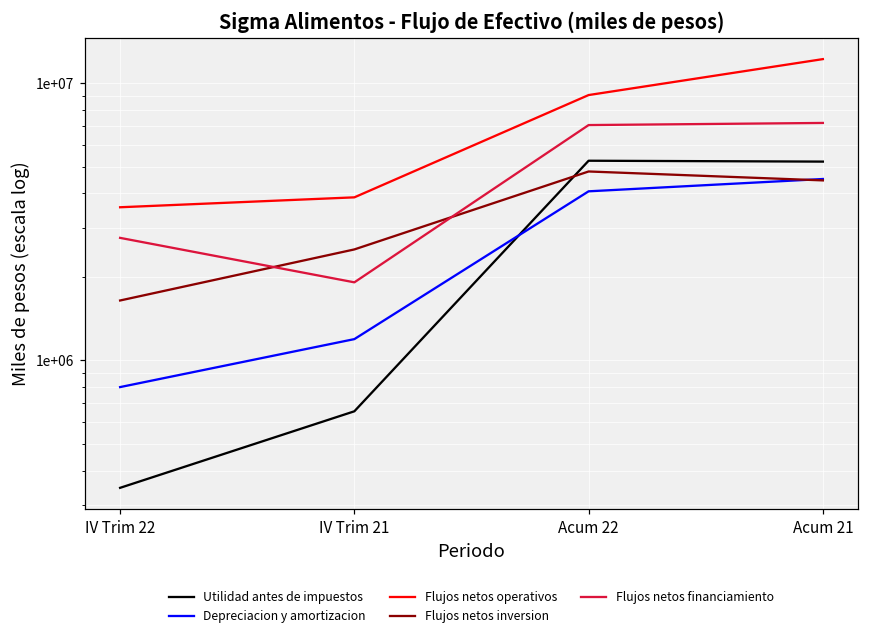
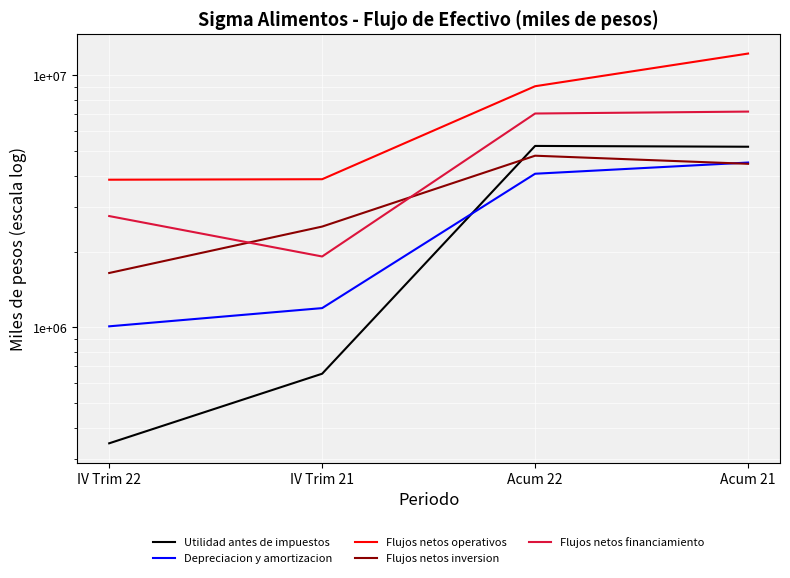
Depreciacion y amortizacion, IV Trim 22: 800000 -> 1010000
Flujos netos operativos, IV Trim 22: 3600000 -> 3900000
